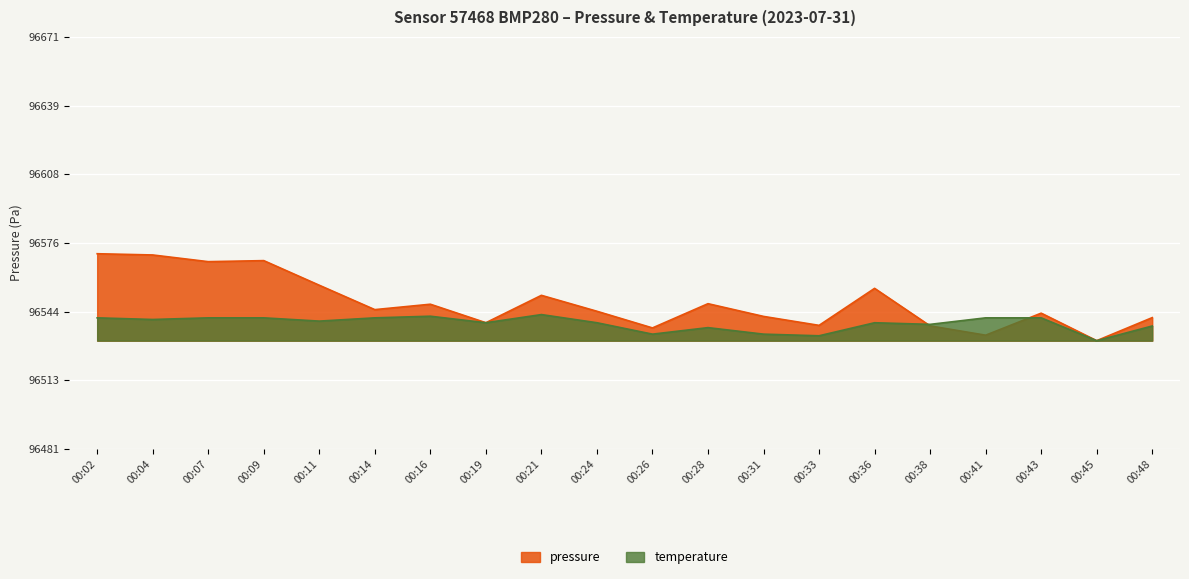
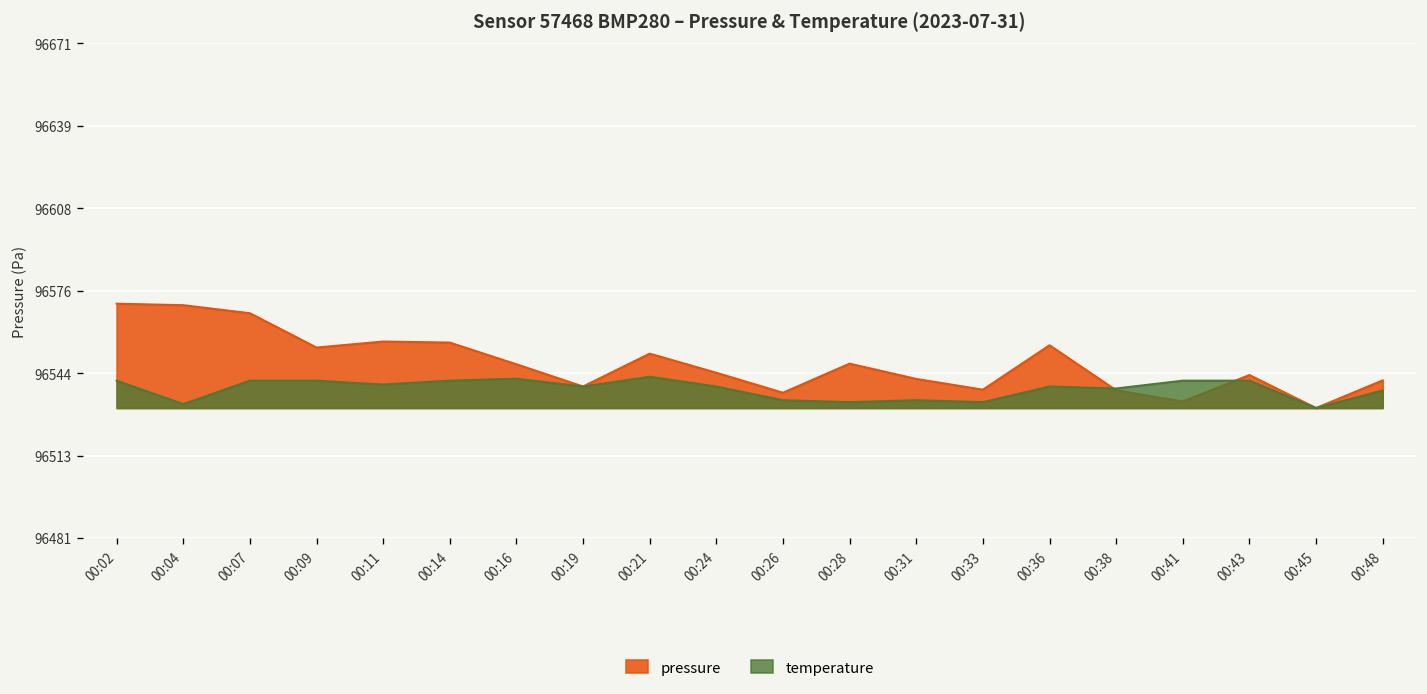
temperature, 00:04: 96541 -> 96533
pressure, 00:09: 96568 -> 96555
pressure, 00:14: 96546 -> 96557
temperature, 00:28: 96538 -> 96534
